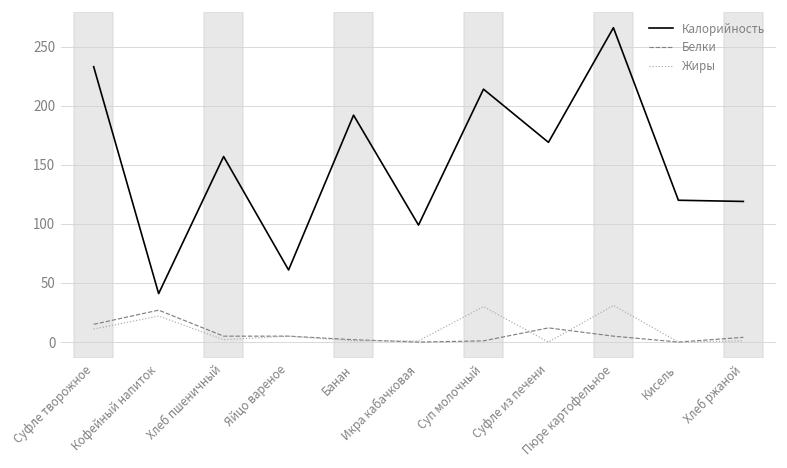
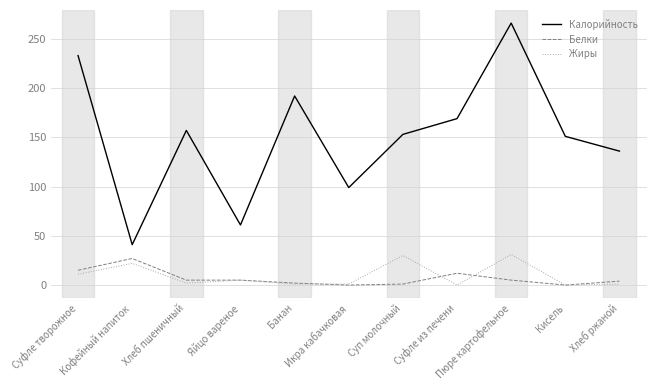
Калорийность, Суп молочный: 210 -> 150
Калорийность, Кисель: 120 -> 150
Калорийность, Хлеб ржаной: 120 -> 140
